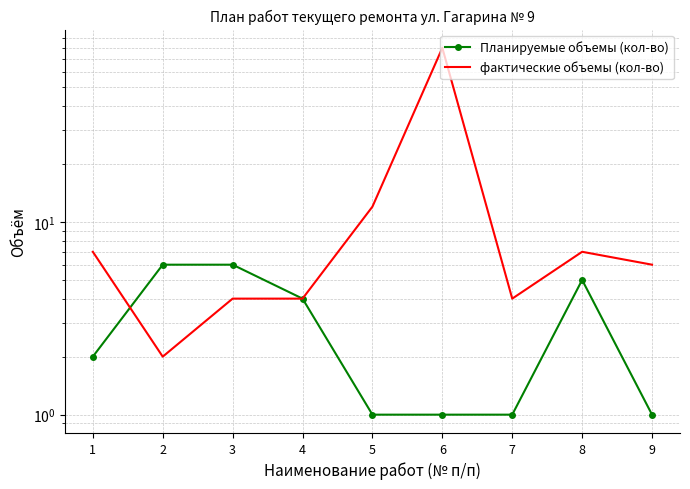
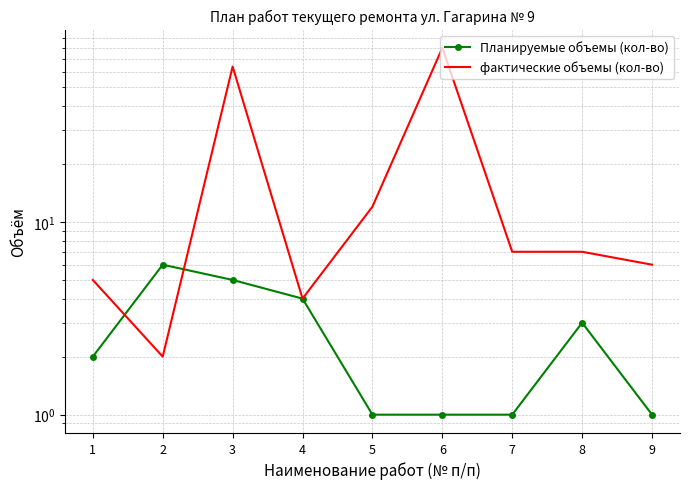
фактические объемы (кол-во), 1: 7 -> 5
Планируемые объемы (кол-во), 3: 6 -> 5
фактические объемы (кол-во), 3: 4 -> 64
фактические объемы (кол-во), 7: 4 -> 7
Планируемые объемы (кол-во), 8: 5 -> 3
